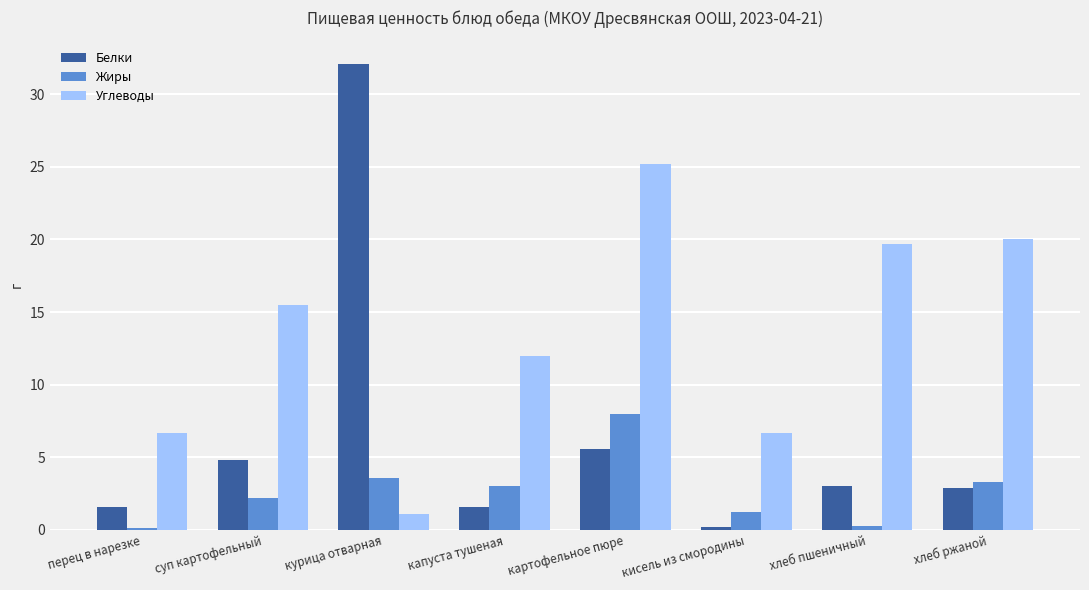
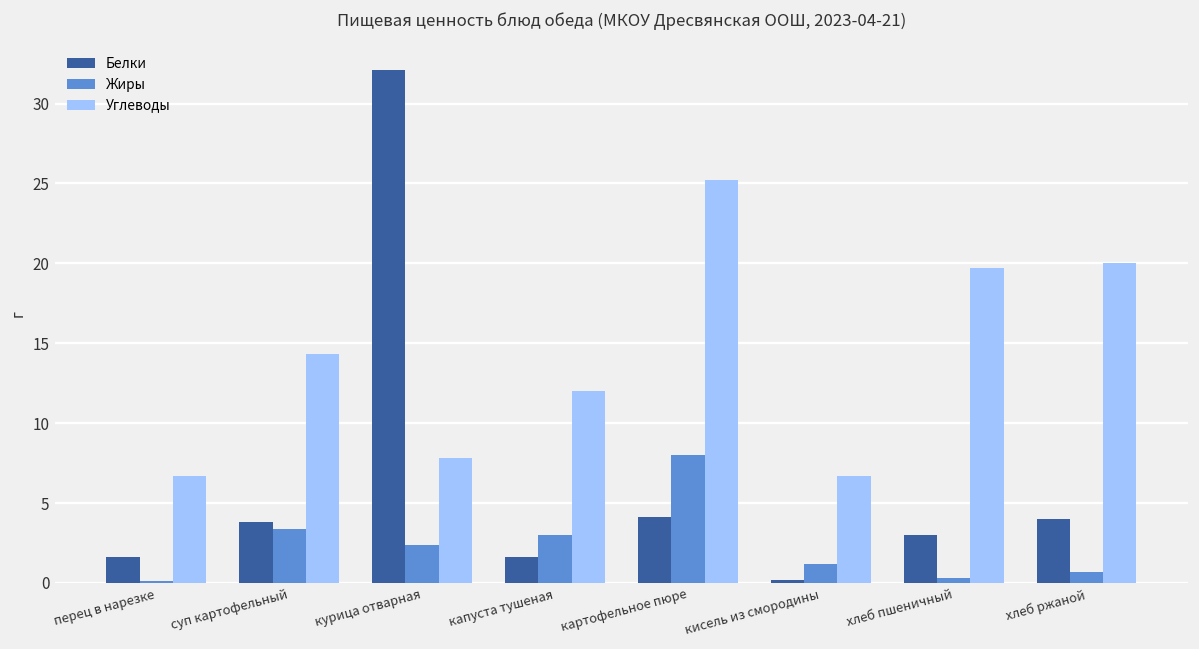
Белки, суп картофельный: 4.8 -> 3.8
Жиры, суп картофельный: 2.2 -> 3.4
Углеводы, суп картофельный: 15.5 -> 14.3
Жиры, курица отварная: 3.6 -> 2.4
Углеводы, курица отварная: 1.1 -> 7.8
Белки, картофельное пюре: 5.6 -> 4.1
Белки, хлеб ржаной: 2.9 -> 4.0
Жиры, хлеб ржаной: 3.3 -> 0.7
